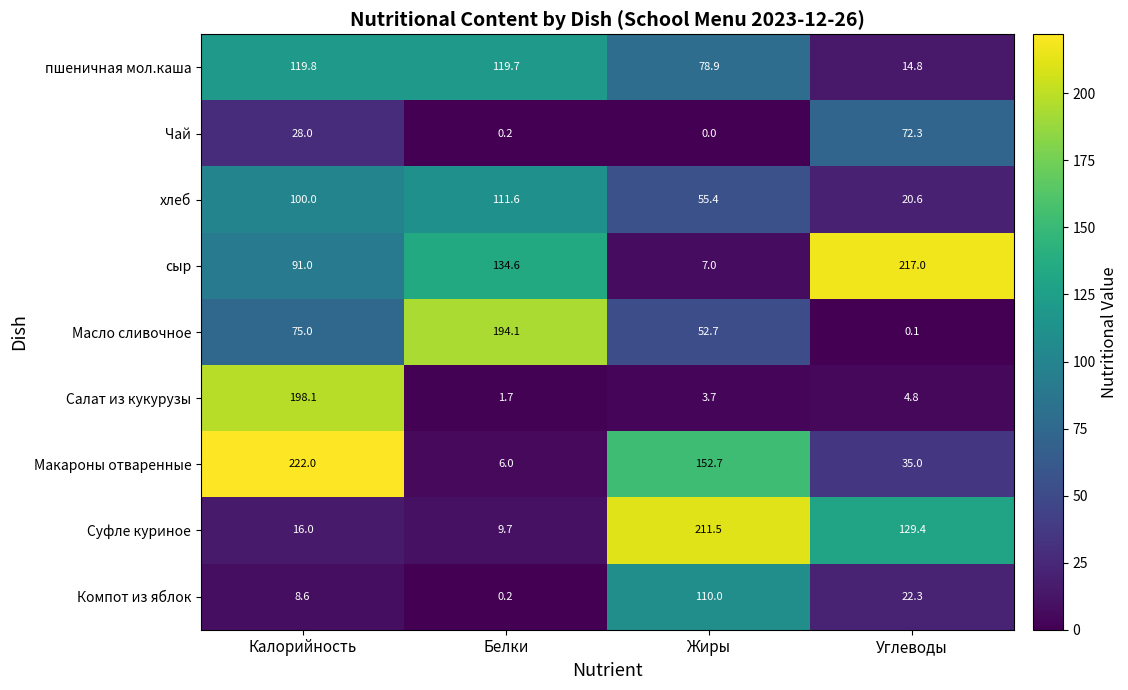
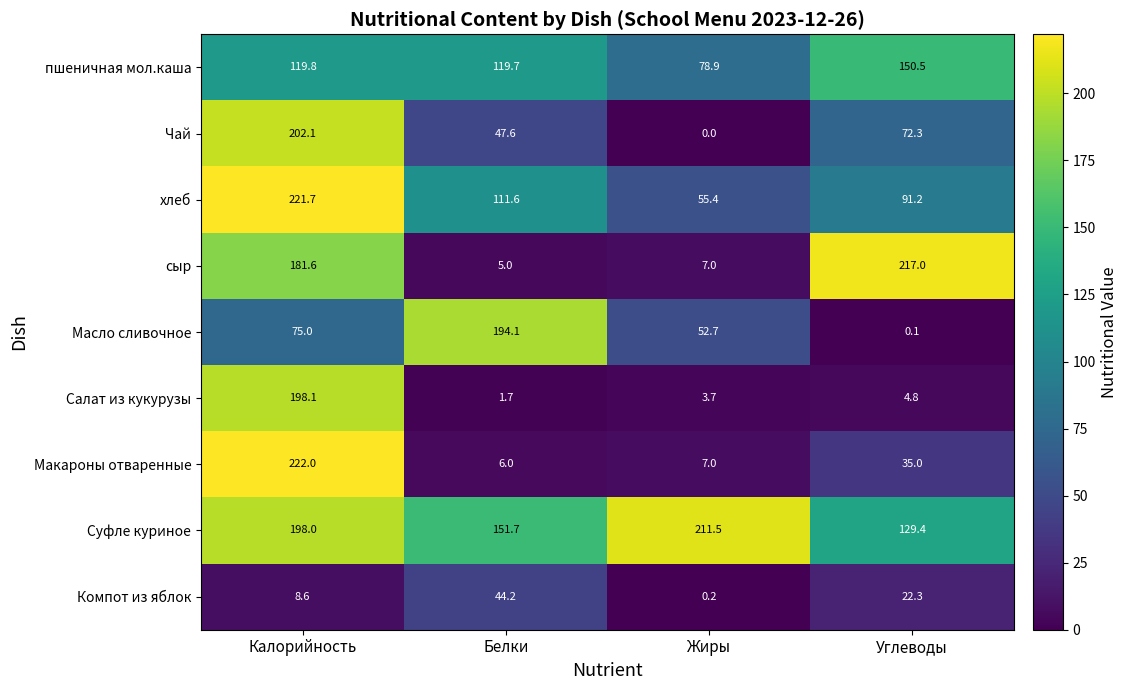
пшеничная мол.каша, Углеводы: 14.8 -> 150.5
Чай, Калорийность: 28.0 -> 202.1
Чай, Белки: 0.2 -> 47.6
хлеб, Калорийность: 100.0 -> 221.7
хлеб, Углеводы: 20.6 -> 91.2
сыр, Калорийность: 91.0 -> 181.6
сыр, Белки: 134.6 -> 5.0
Макароны отваренные, Жиры: 152.7 -> 7.0
Суфле куриное, Калорийность: 16.0 -> 198.0
Суфле куриное, Белки: 9.7 -> 151.7
Компот из яблок, Белки: 0.2 -> 44.2
Компот из яблок, Жиры: 110.0 -> 0.2
